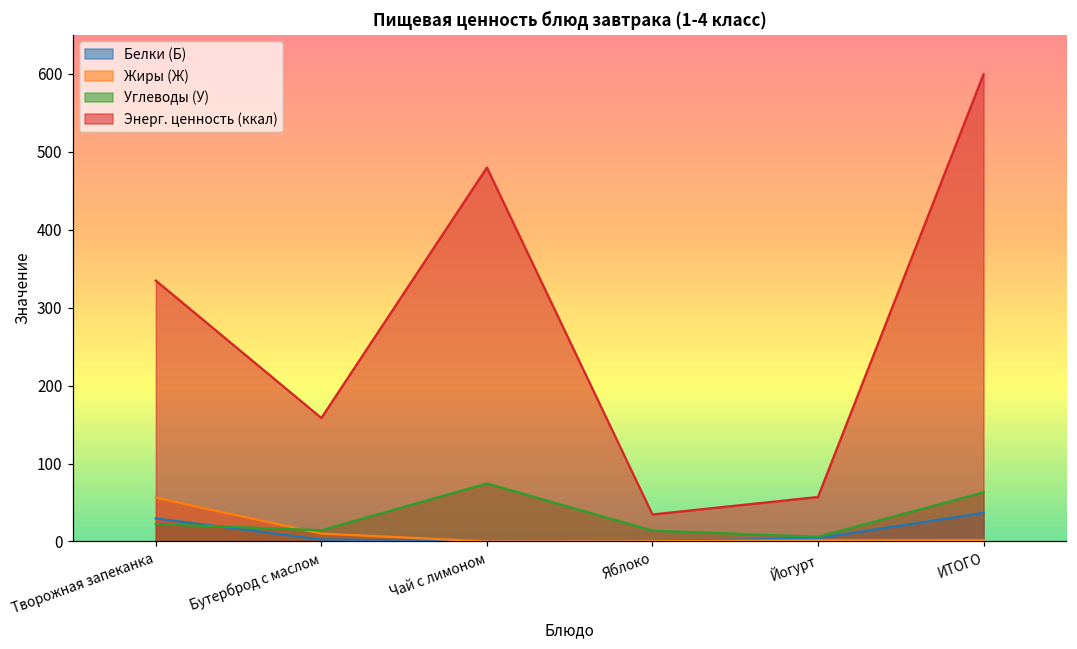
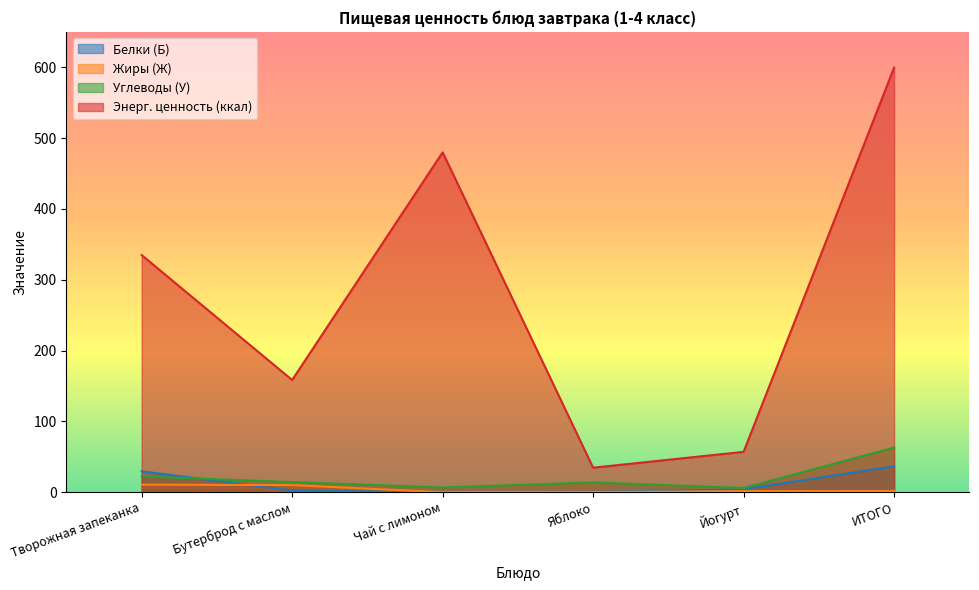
Жиры (Ж), Творожная запеканка: 60 -> 10
Углеводы (У), Чай с лимоном: 70 -> 10
